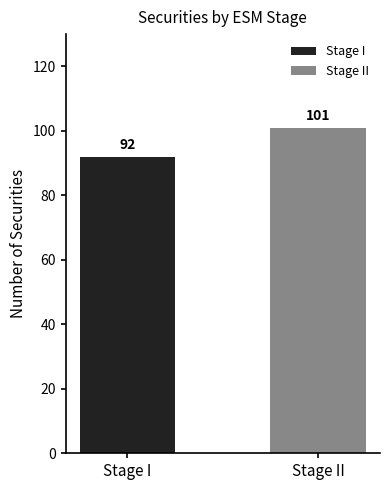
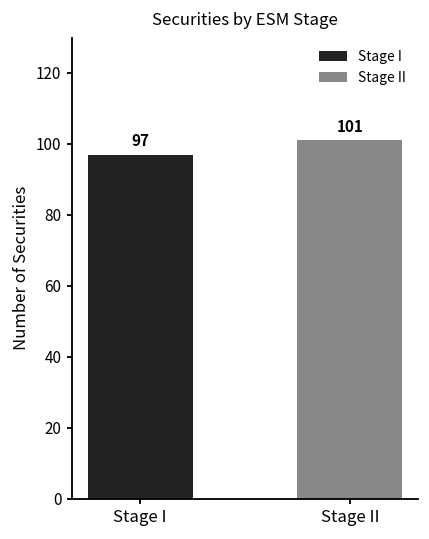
Stage I: 92 -> 97
